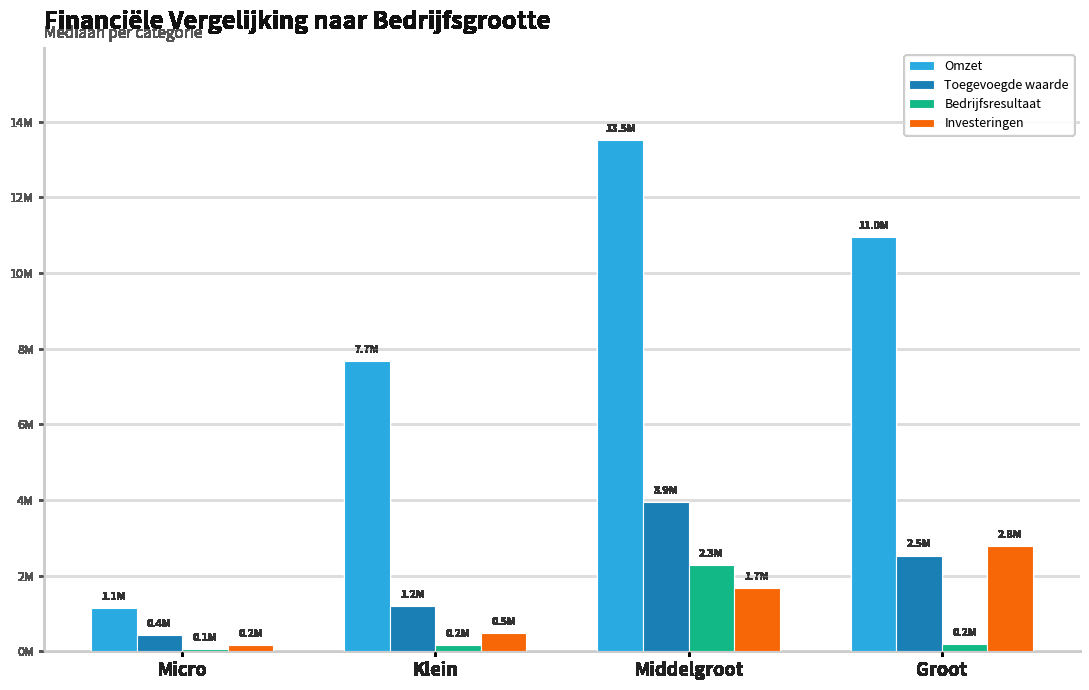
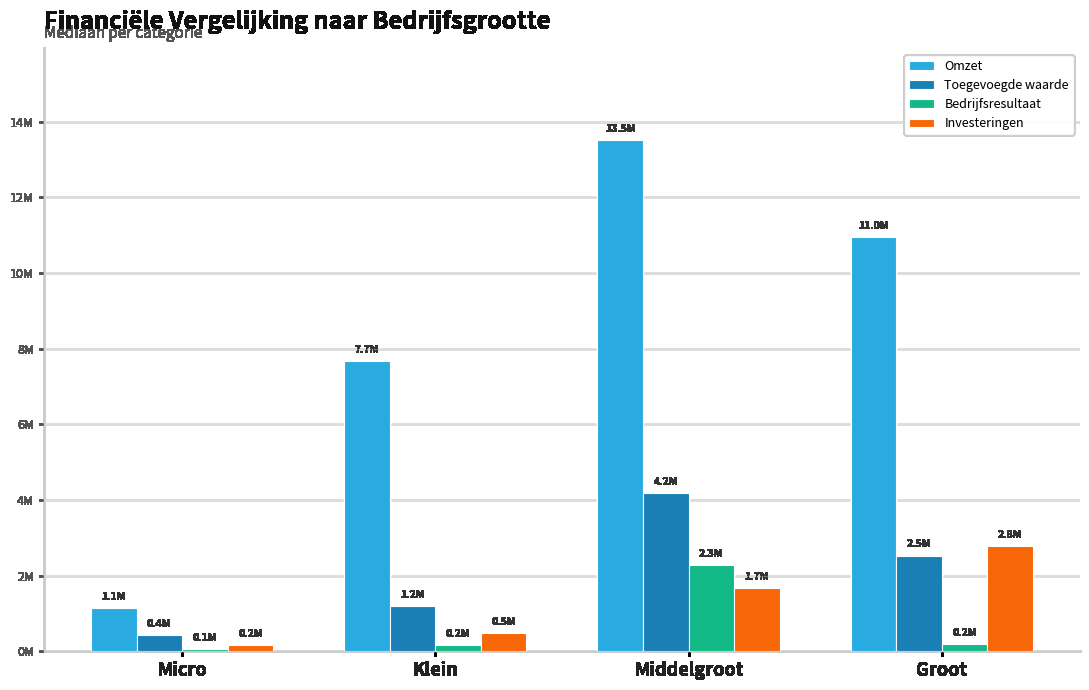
Toegevoegde waarde, Middelgroot: 3.9M -> 4.2M
